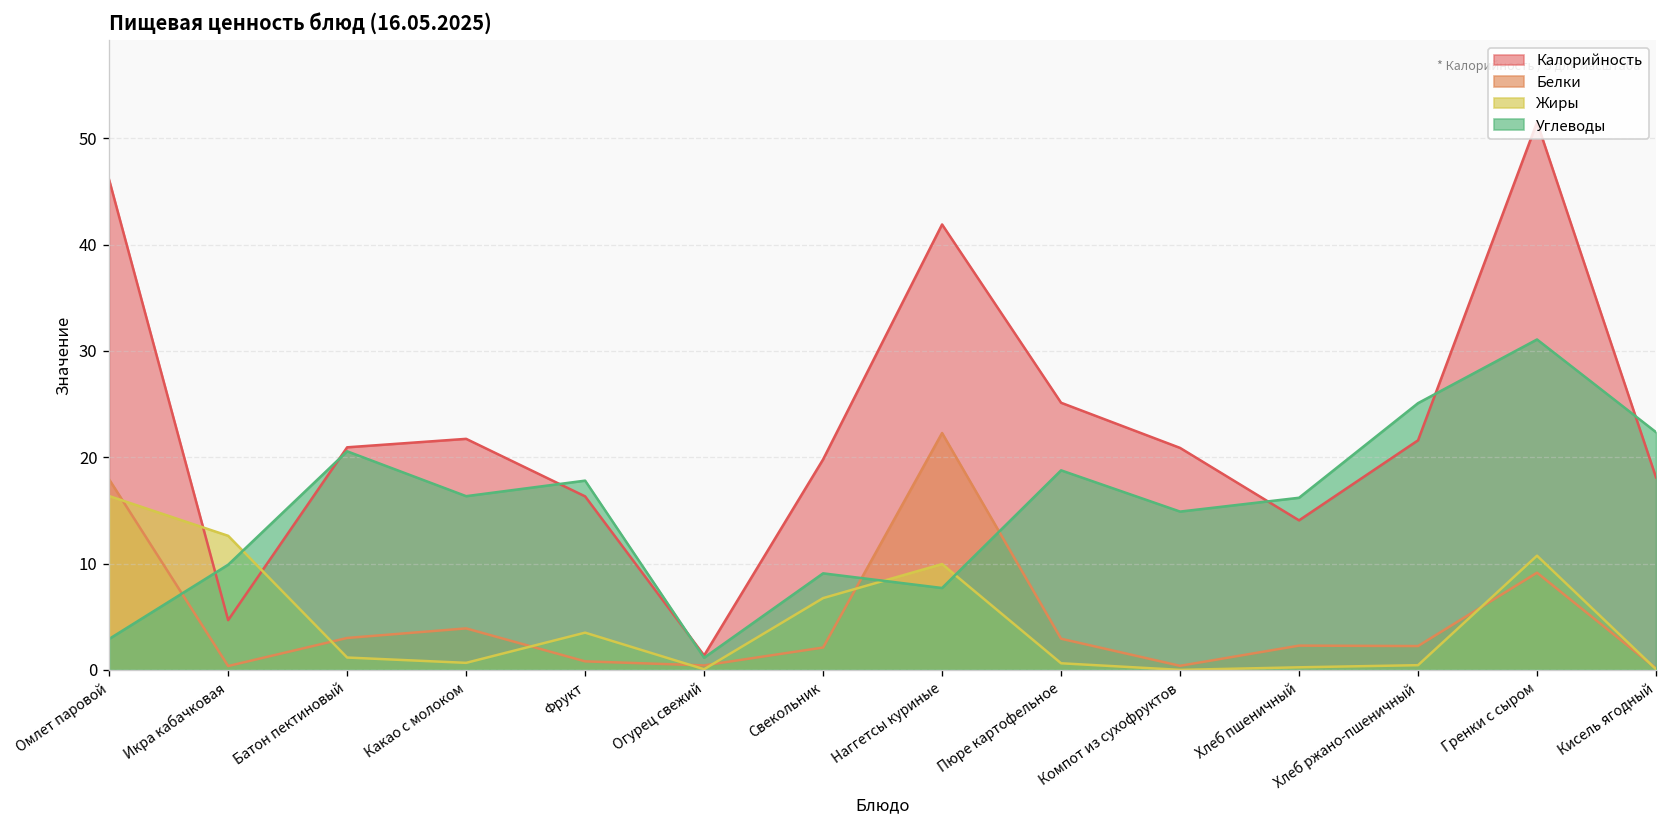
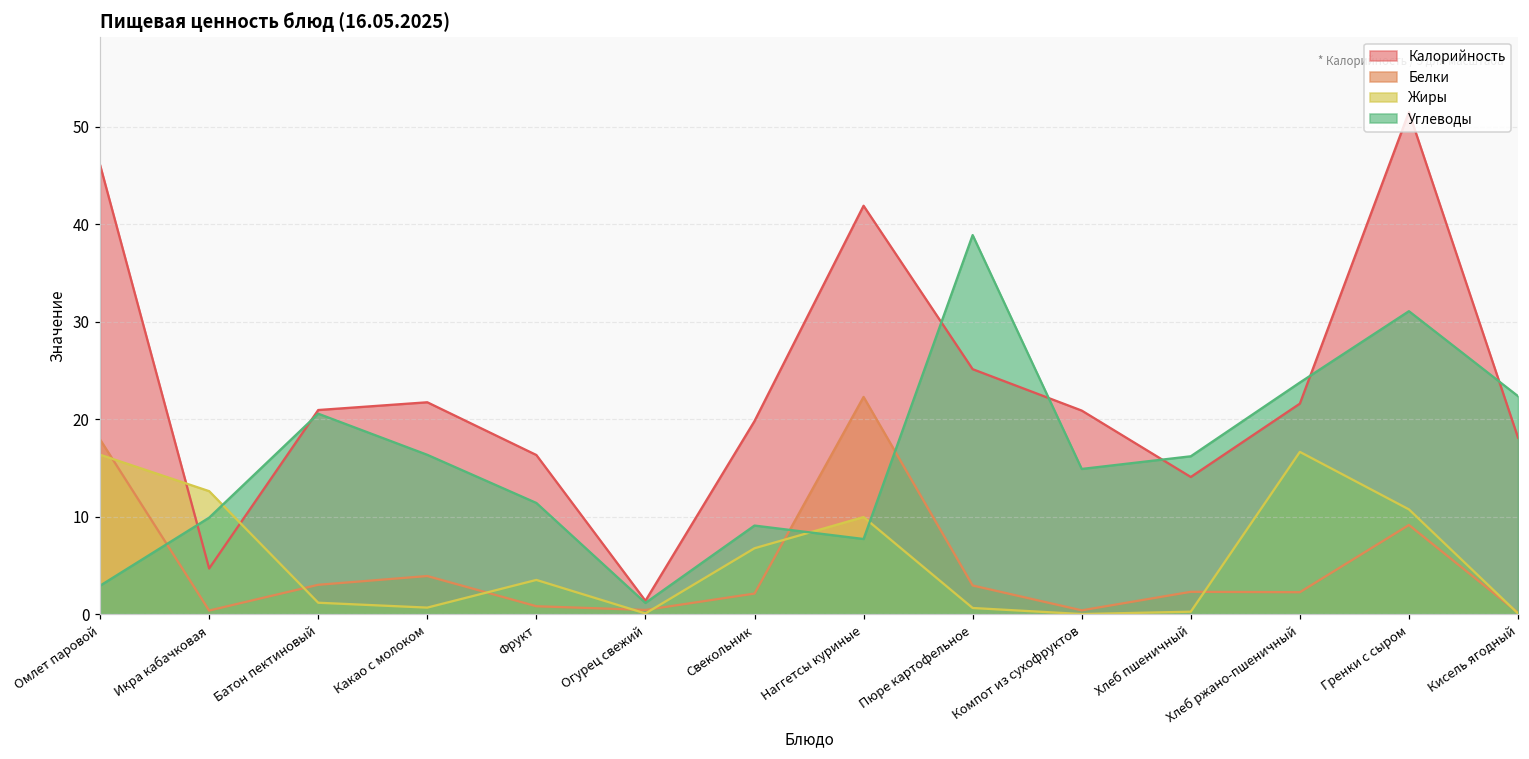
Углеводы, Фрукт: 18 -> 11
Углеводы, Пюре картофельное: 19 -> 39
Жиры, Хлеб ржано-пшеничный: 0 -> 17
Углеводы, Хлеб ржано-пшеничный: 25 -> 24
